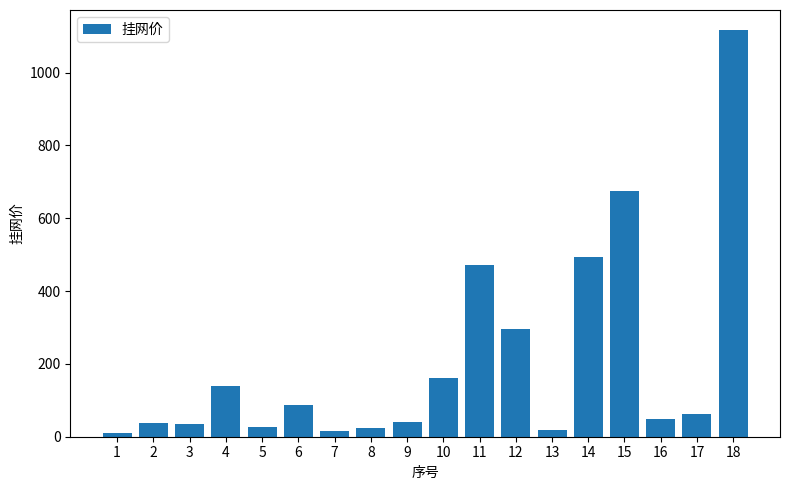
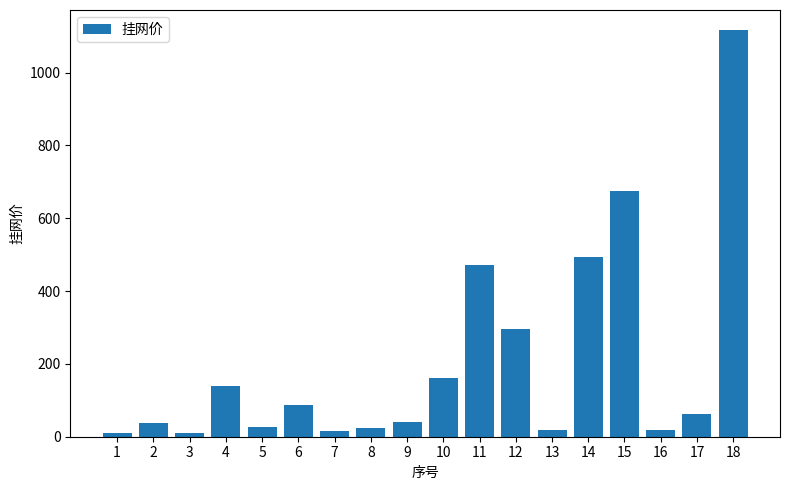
3: 40 -> 10
16: 50 -> 20
